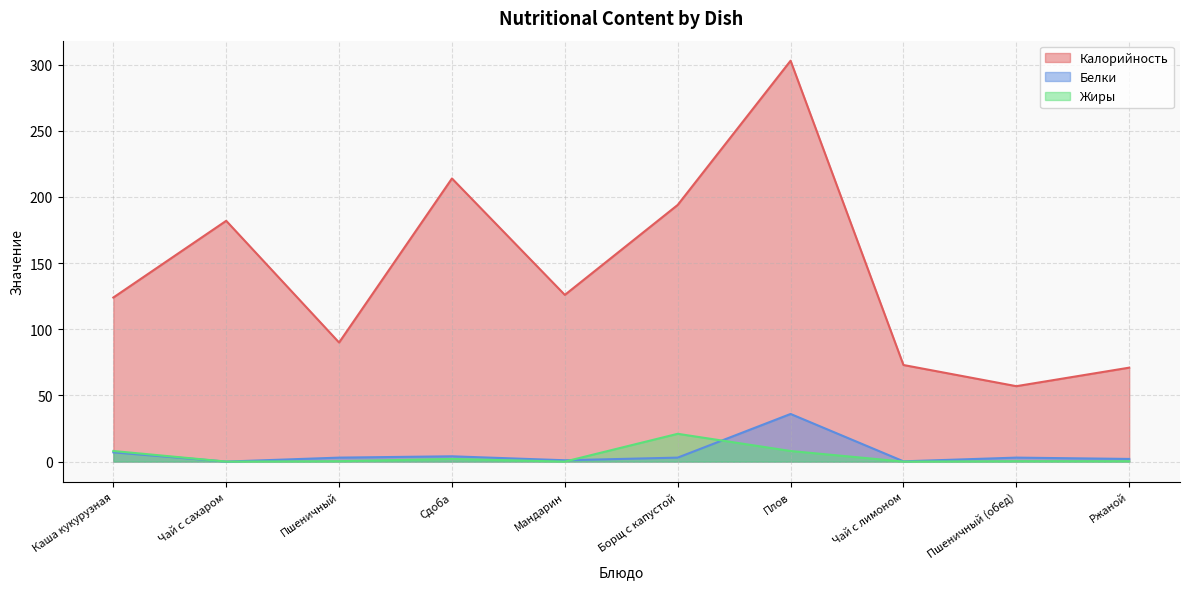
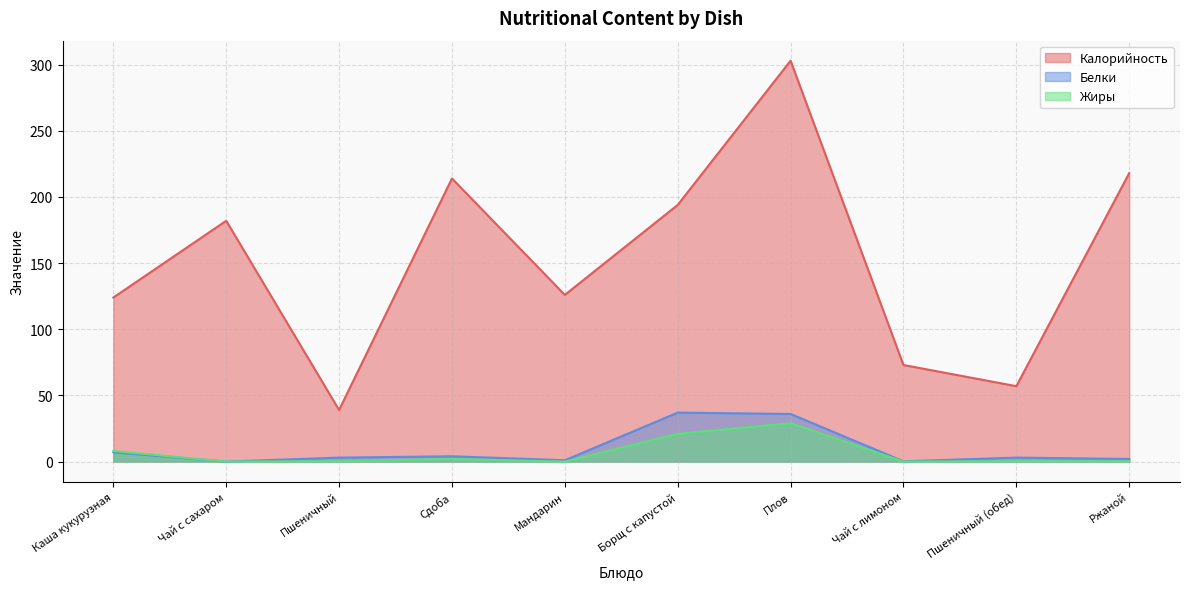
Калорийность, Пшеничный: 90 -> 39
Белки, Борщ с капустой: 3 -> 37
Жиры, Плов: 8 -> 29
Калорийность, Ржаной: 71 -> 218
